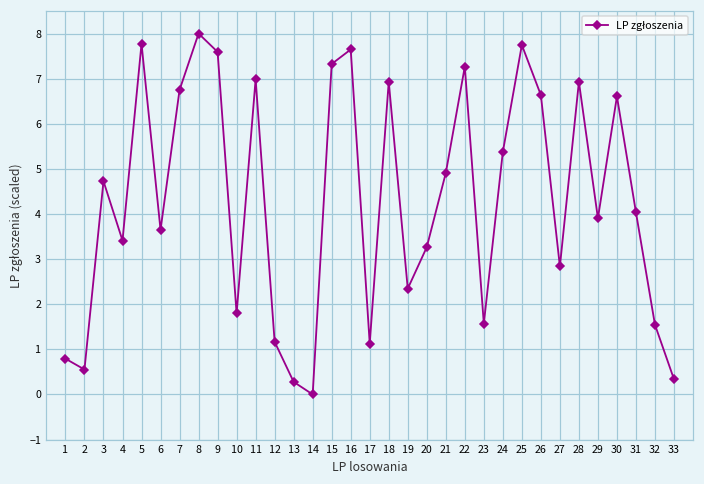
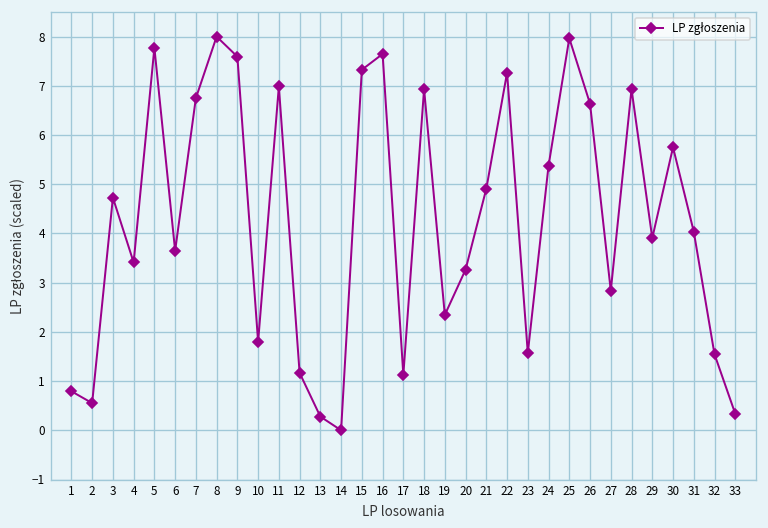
25: 7.7 -> 8.0
30: 6.6 -> 5.8
